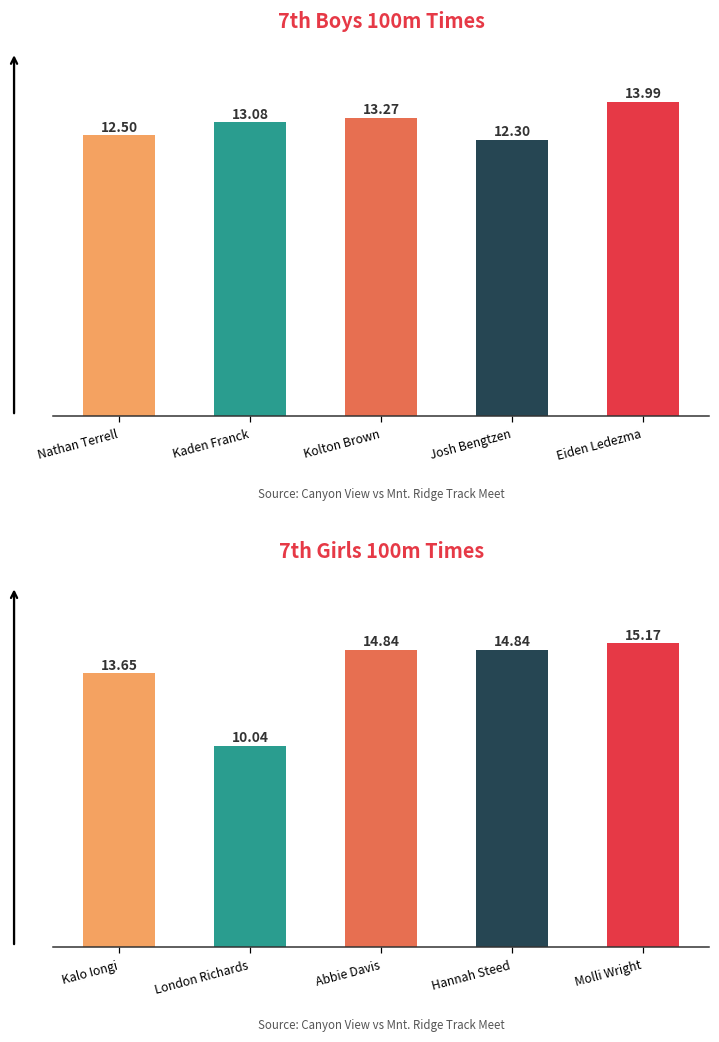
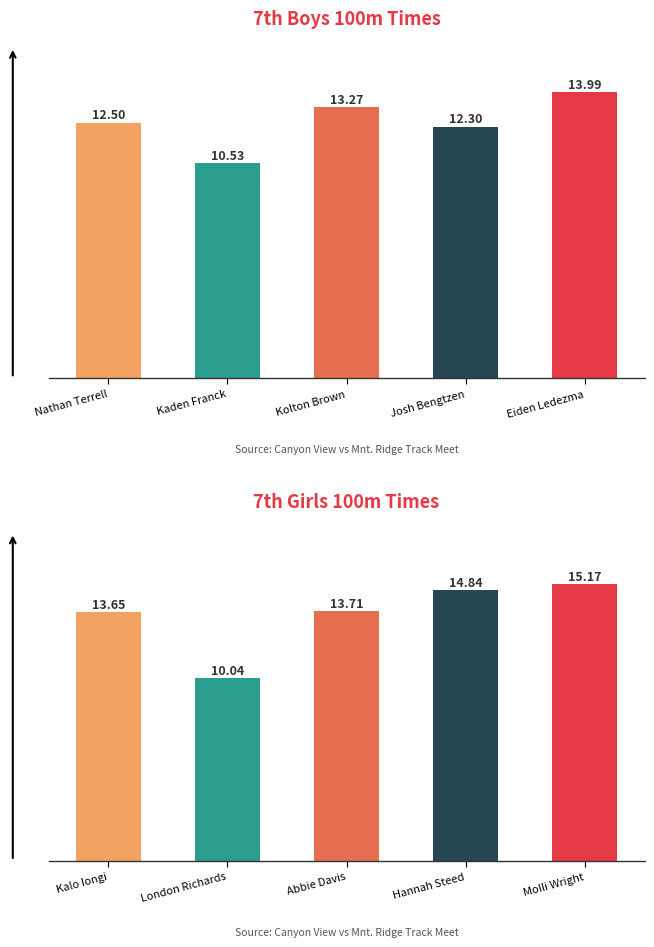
7th Boys 100m Times, Kaden Franck: 13.08 -> 10.53
7th Girls 100m Times, Abbie Davis: 14.84 -> 13.71
